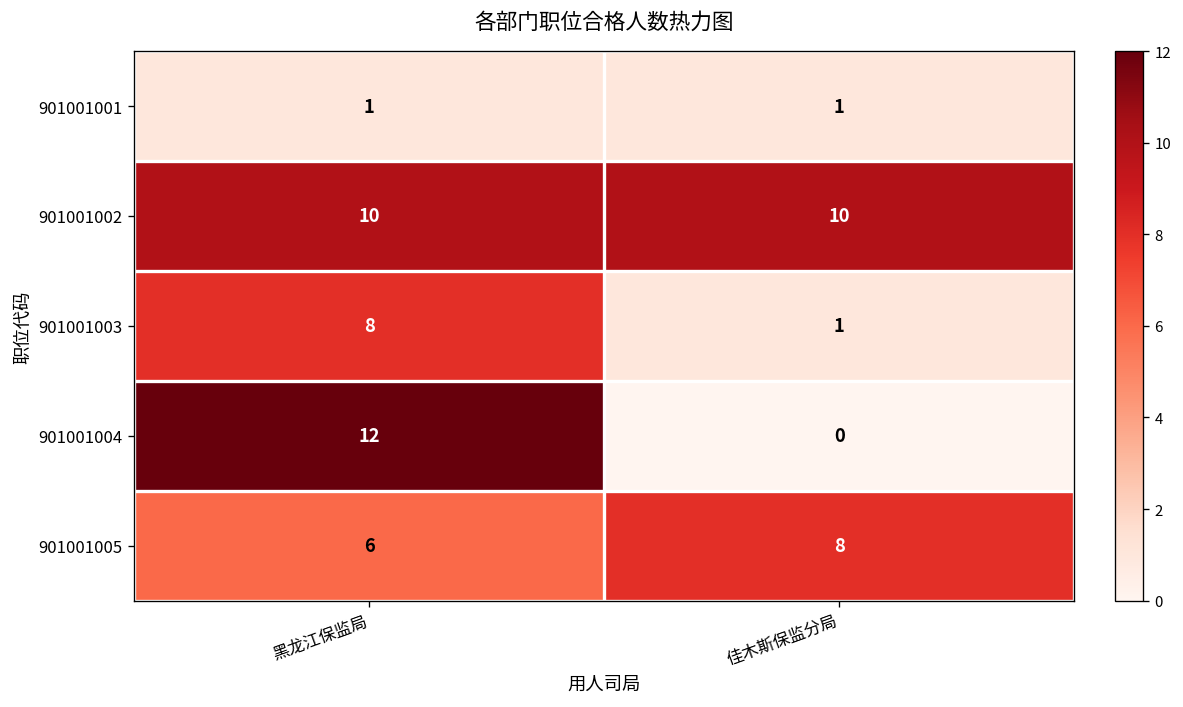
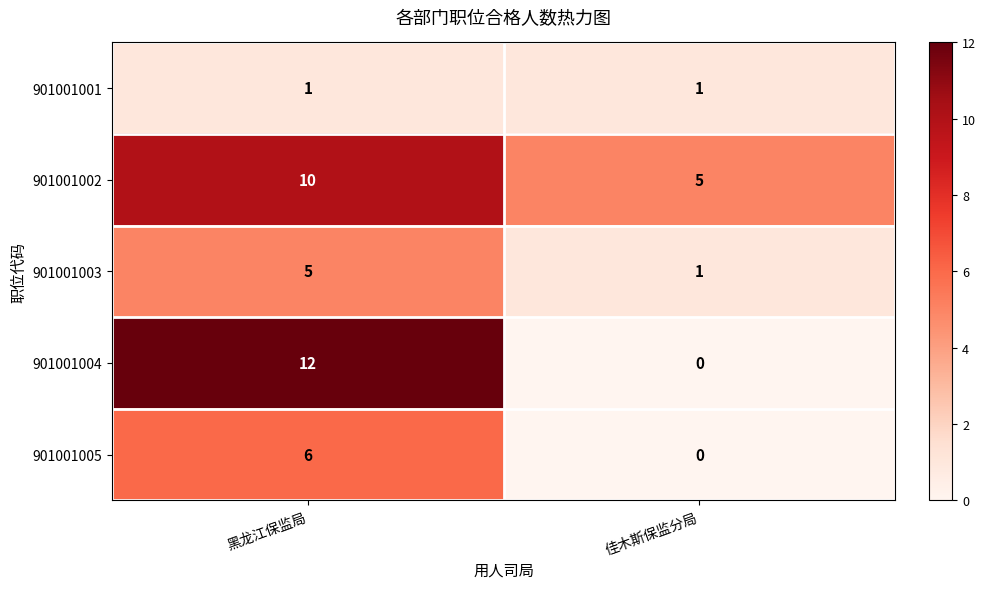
901001002, 佳木斯保监分局: 10 -> 5
901001003, 黑龙江保监局: 8 -> 5
901001005, 佳木斯保监分局: 8 -> 0
